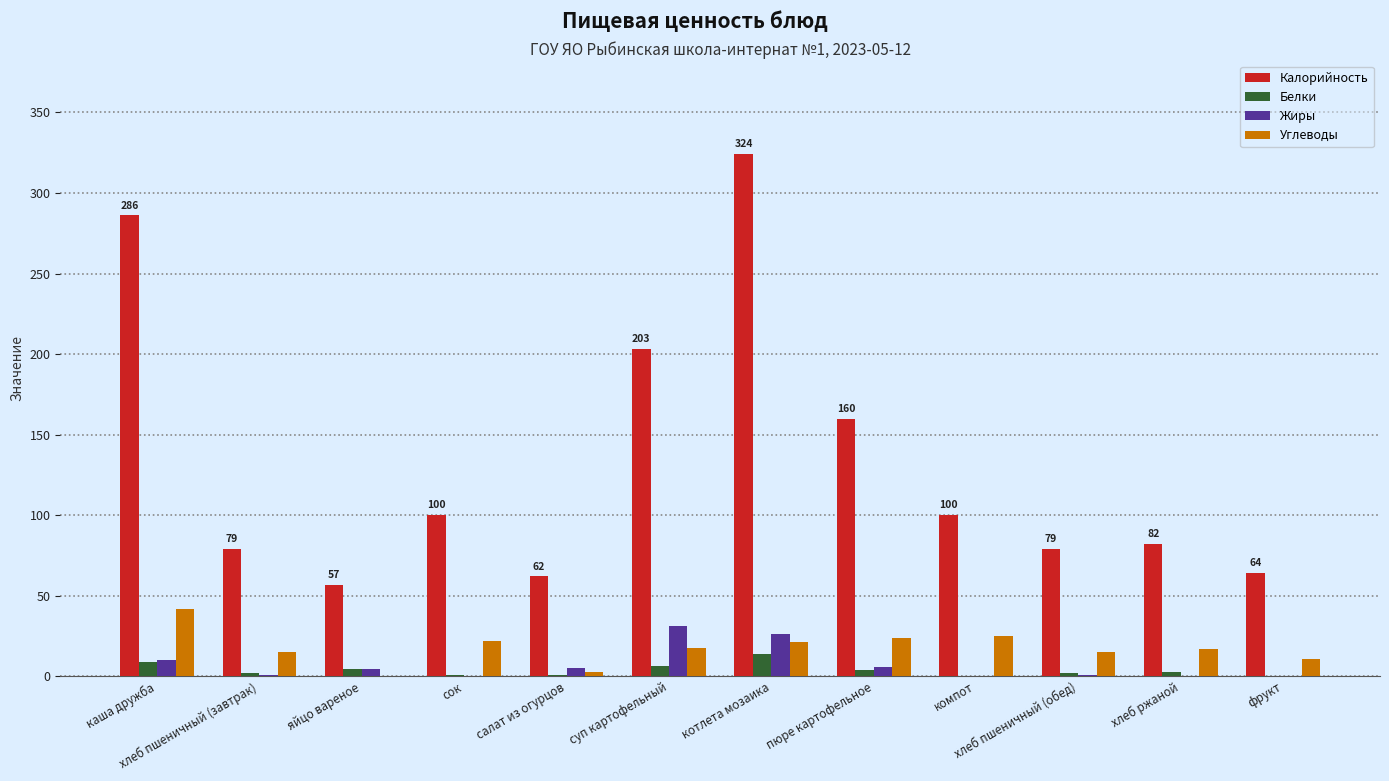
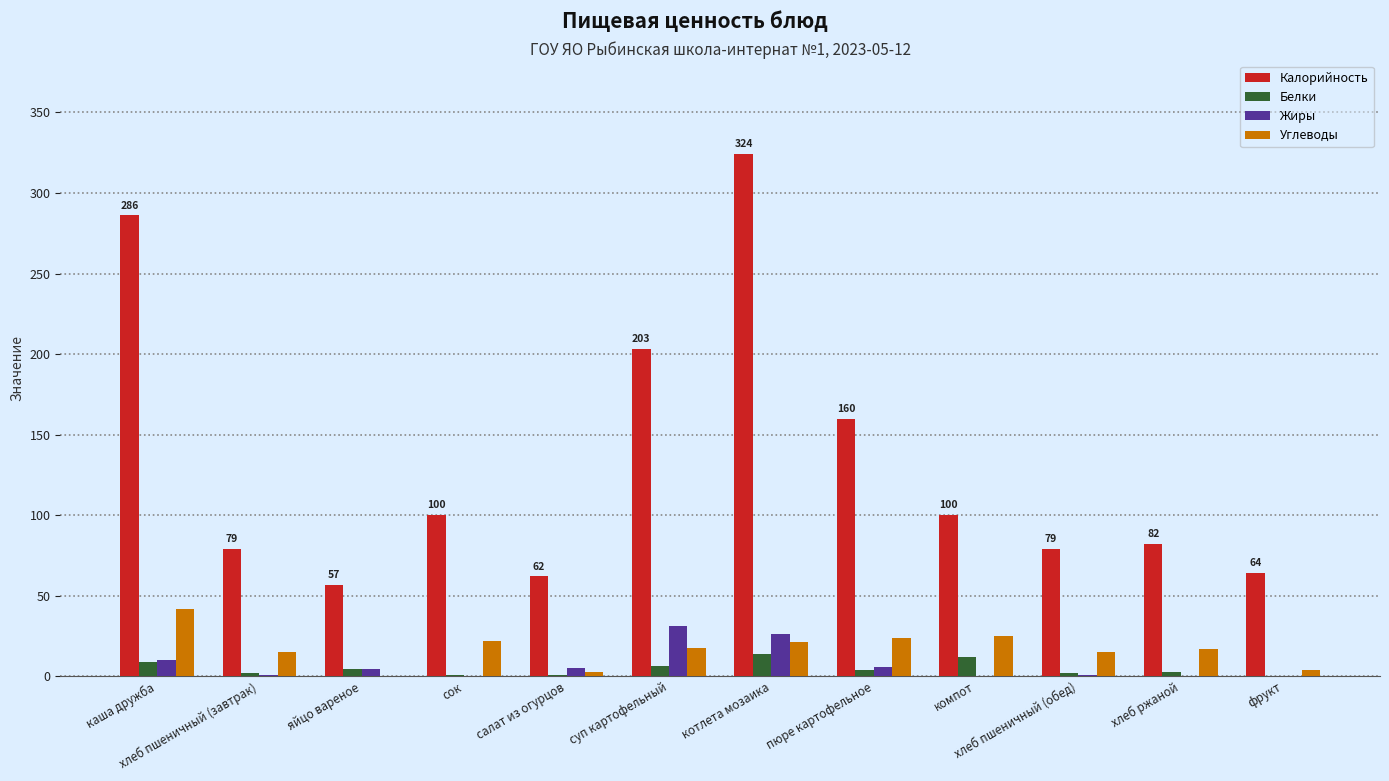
Белки, компот: 0 -> 12
Углеводы, фрукт: 11 -> 4
